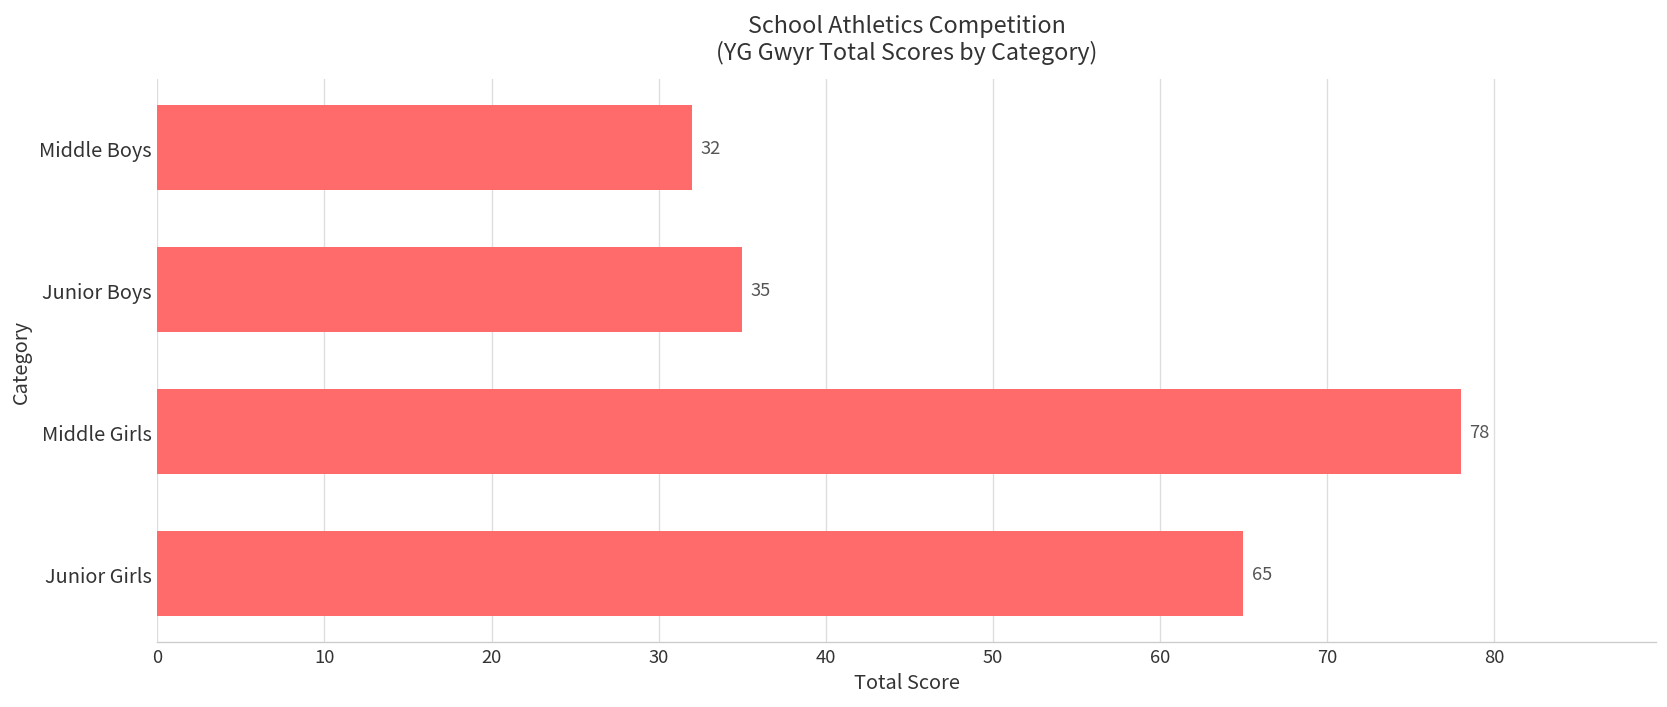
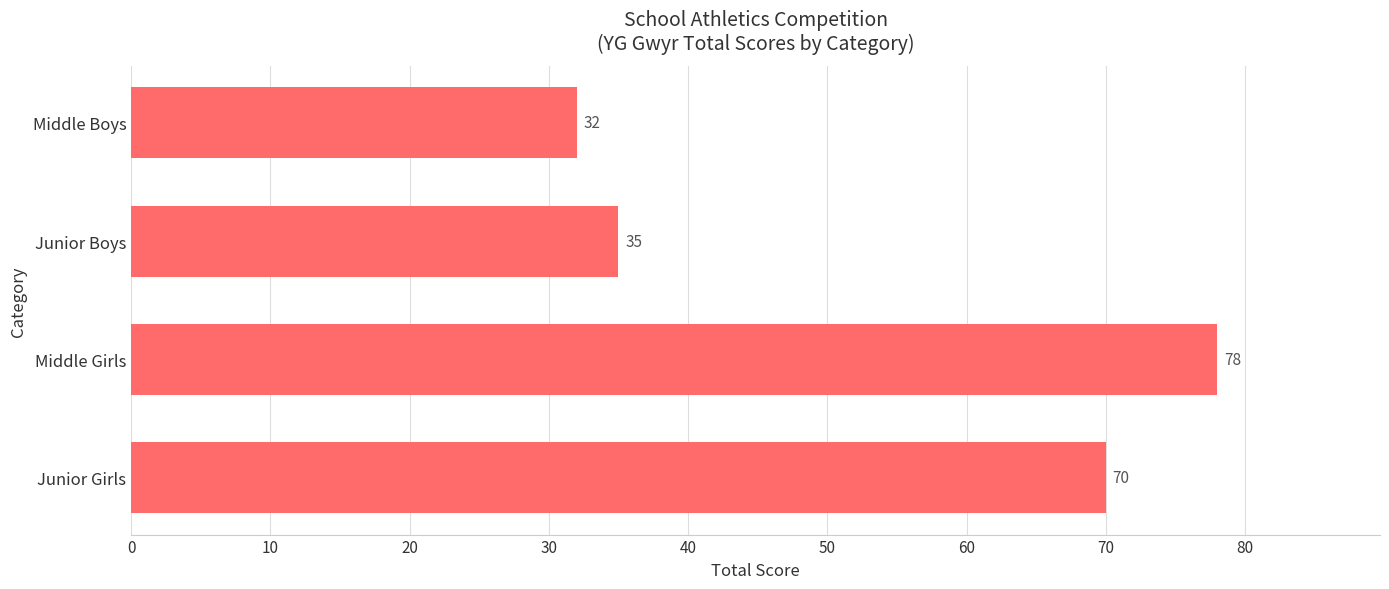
Junior Girls: 65 -> 70
